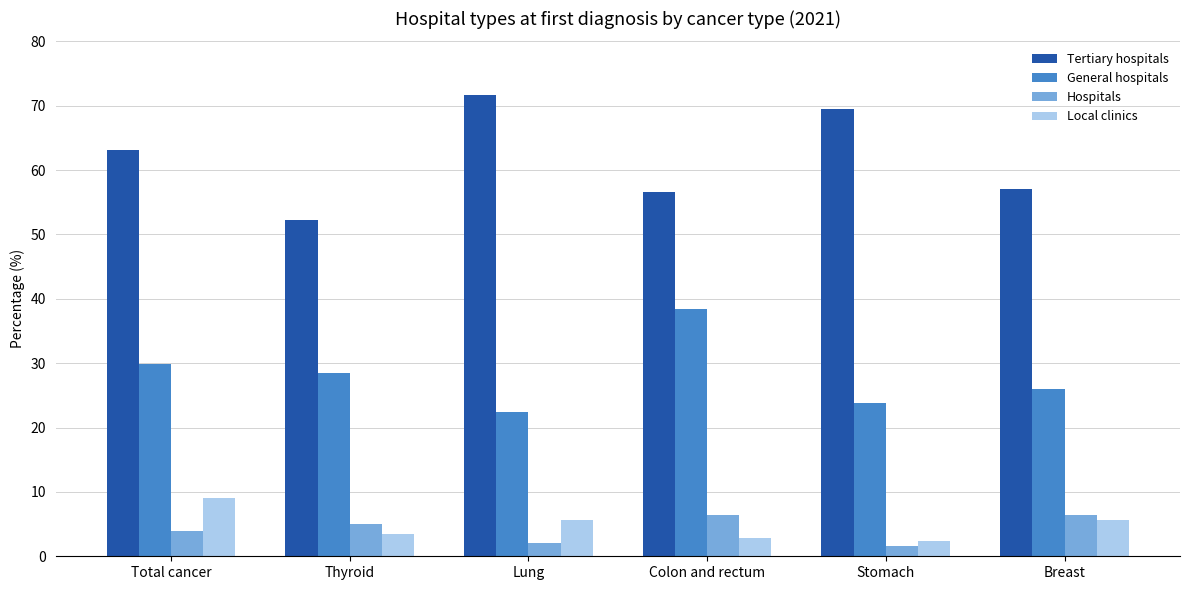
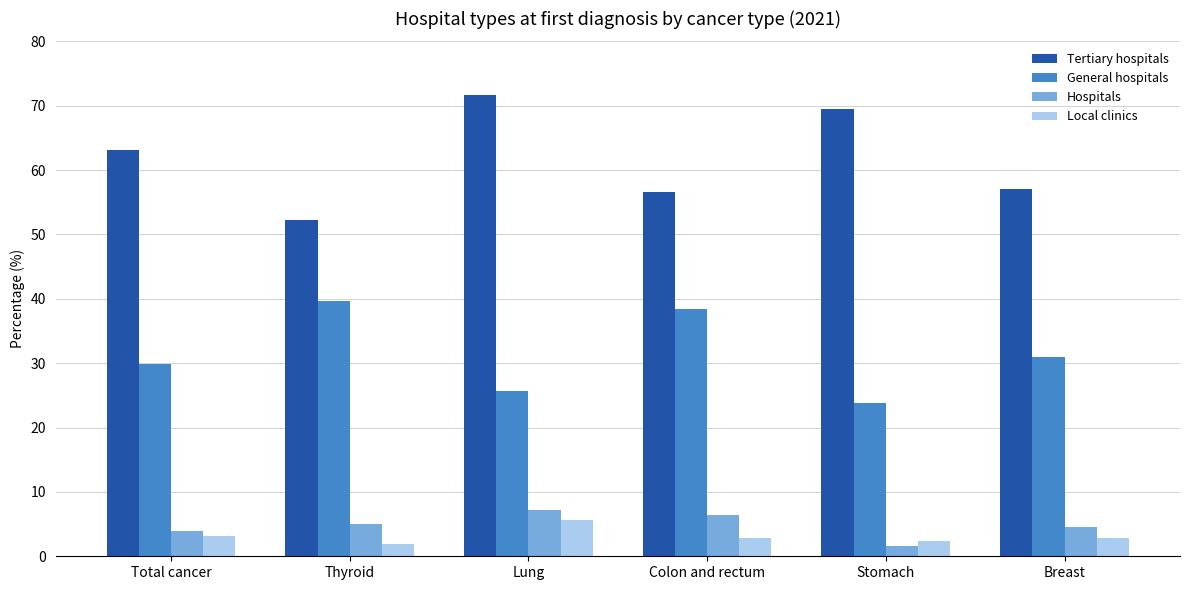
Local clinics, Total cancer: 9 -> 3
General hospitals, Thyroid: 29 -> 40
Local clinics, Thyroid: 3 -> 2
General hospitals, Lung: 22 -> 26
Hospitals, Lung: 2 -> 7
General hospitals, Breast: 26 -> 31
Hospitals, Breast: 6 -> 5
Local clinics, Breast: 6 -> 3
